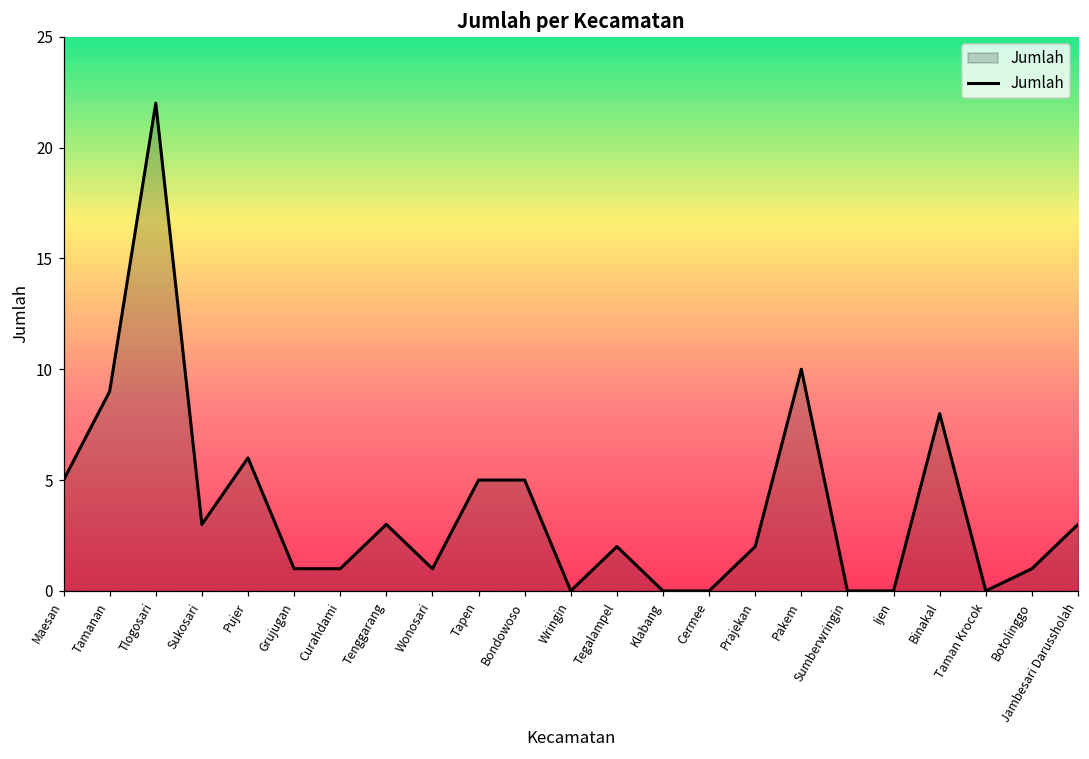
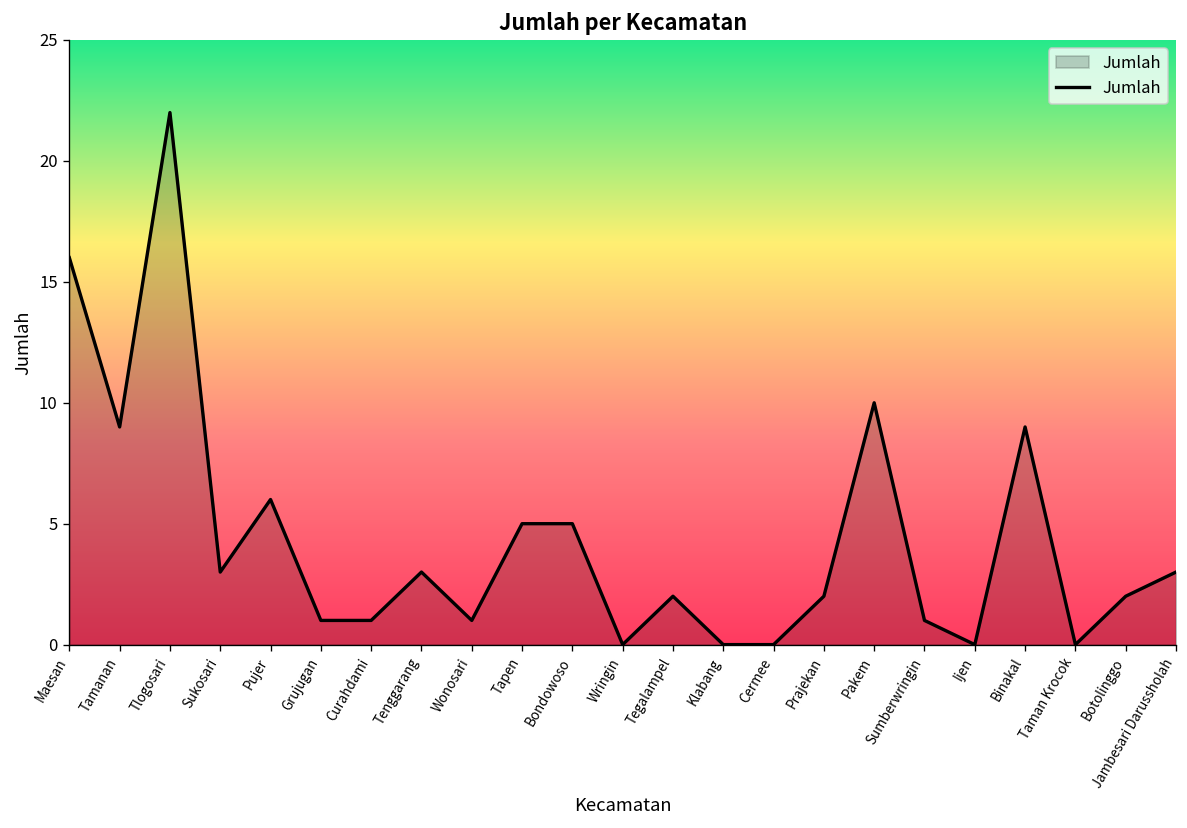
Maesan: 5 -> 16
Sumberwringin: 0 -> 1
Binakal: 8 -> 9
Botolinggo: 1 -> 2
